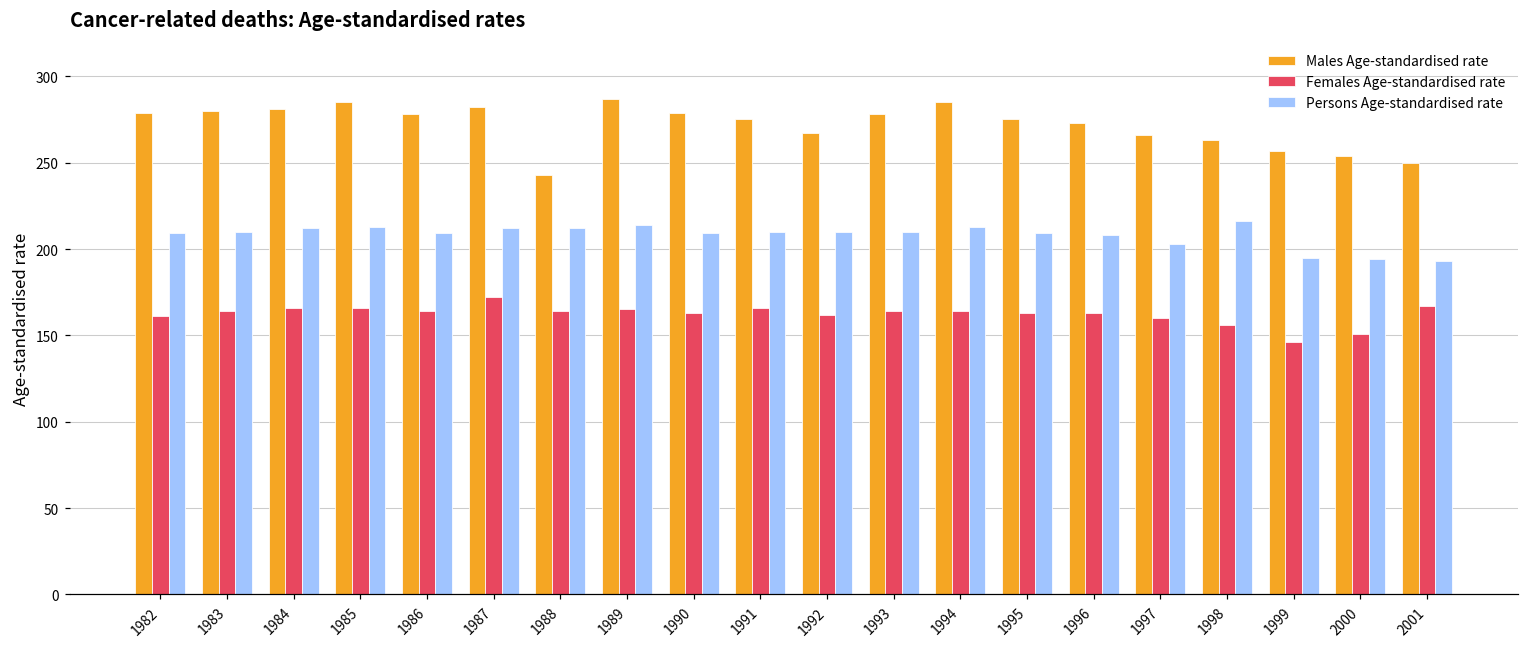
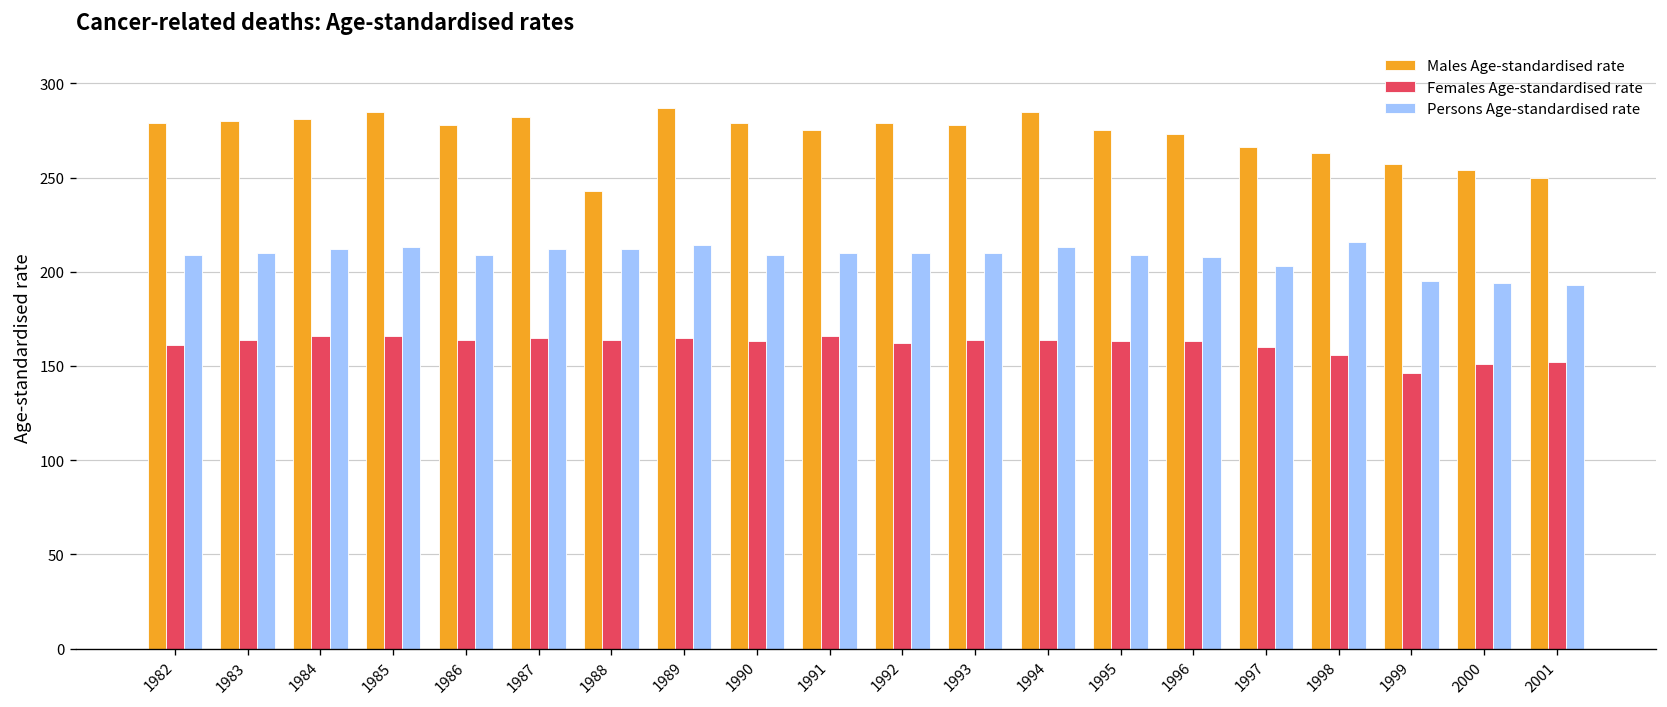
Females Age-standardised rate, 1987: 172 -> 165
Males Age-standardised rate, 1992: 267 -> 279
Females Age-standardised rate, 2001: 167 -> 152
